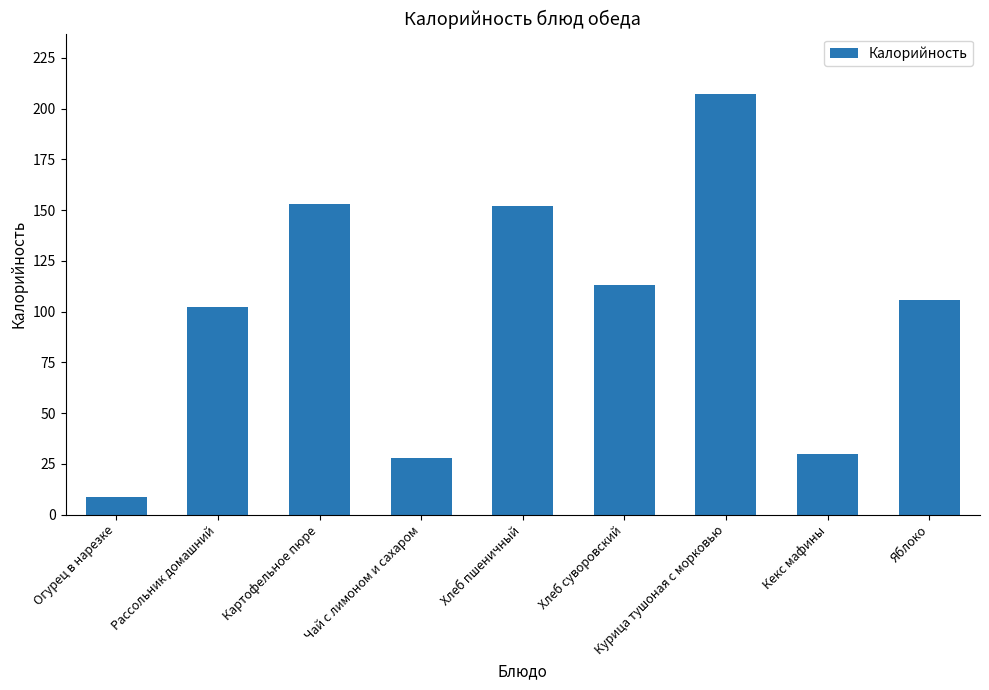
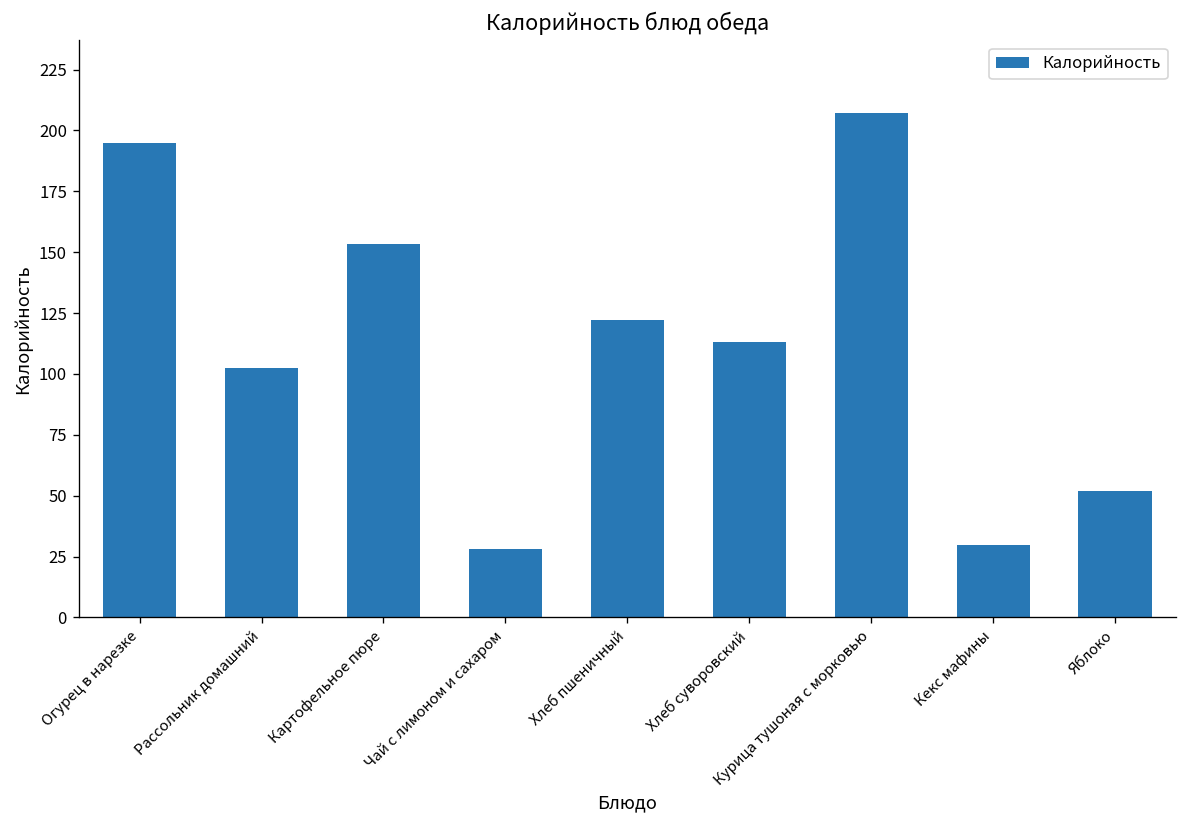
Огурец в нарезке: 8 -> 195
Хлеб пшеничный: 152 -> 122
Яблоко: 106 -> 52
